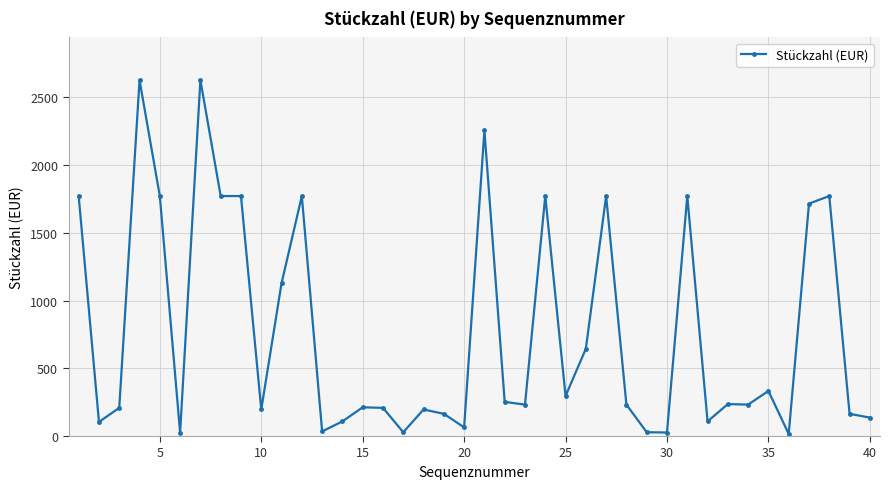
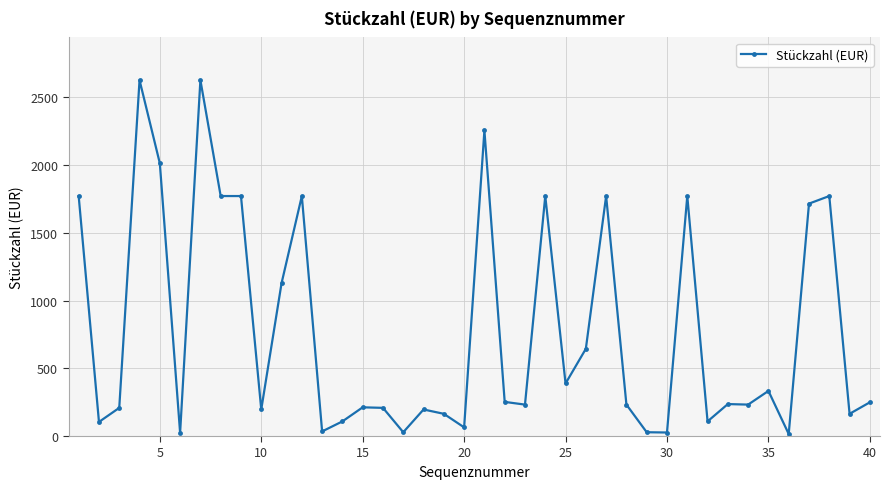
5: 1770 -> 2010
25: 300 -> 390
40: 140 -> 250
